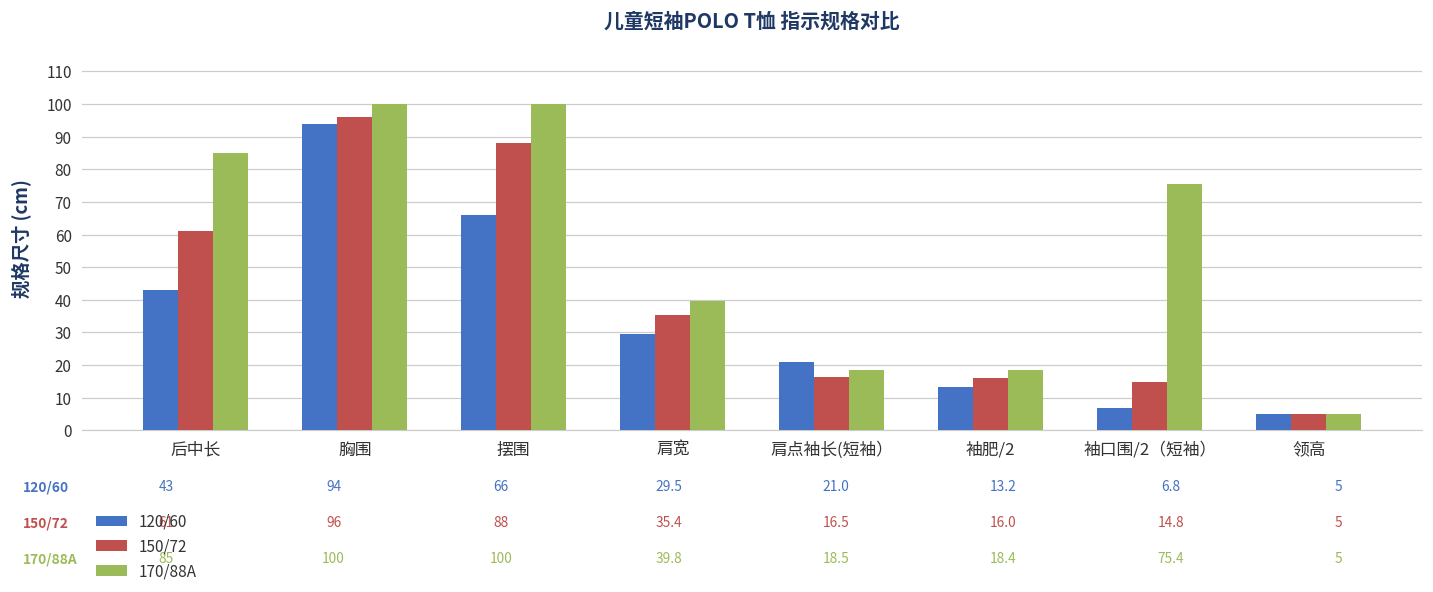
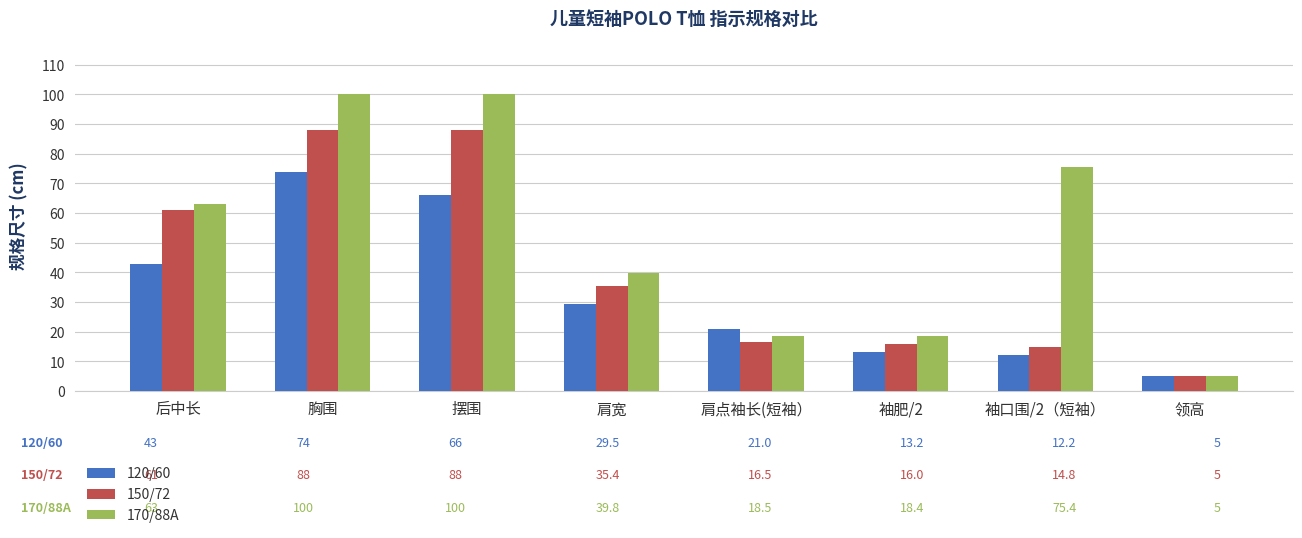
170/88A, 后中长: 85 -> 63
120/60, 胸围: 94 -> 74
150/72, 胸围: 96 -> 88
120/60, 袖口围/2（短袖）: 6.8 -> 12.2
